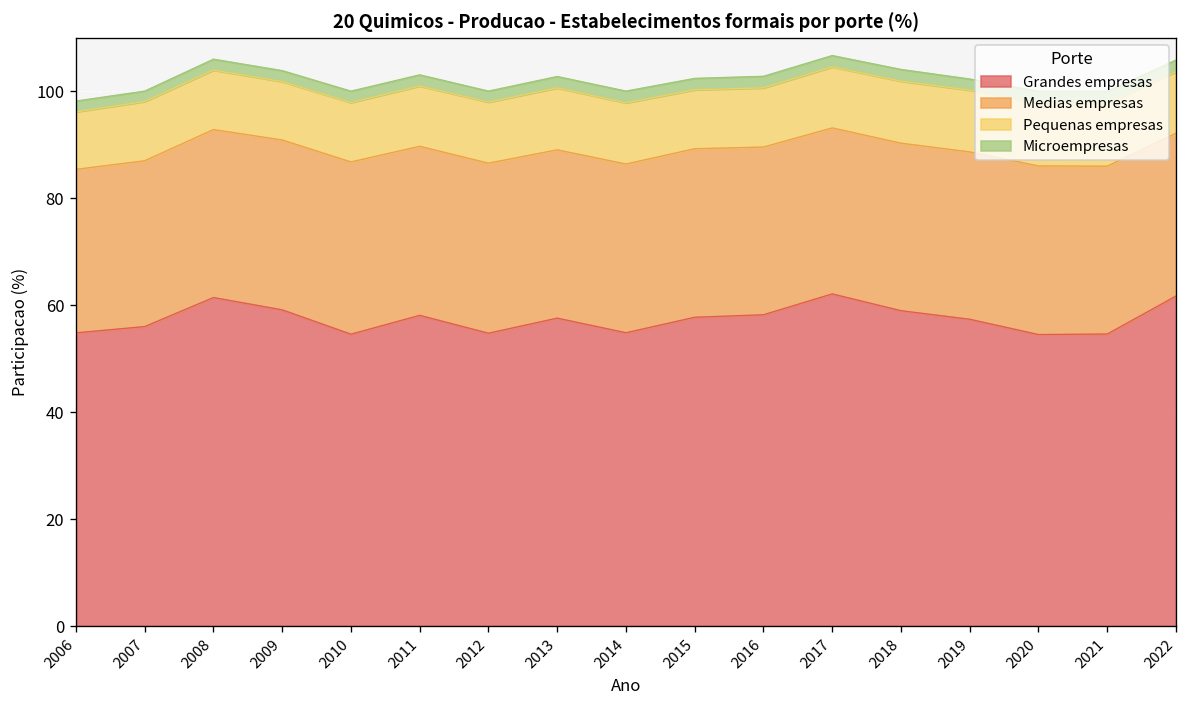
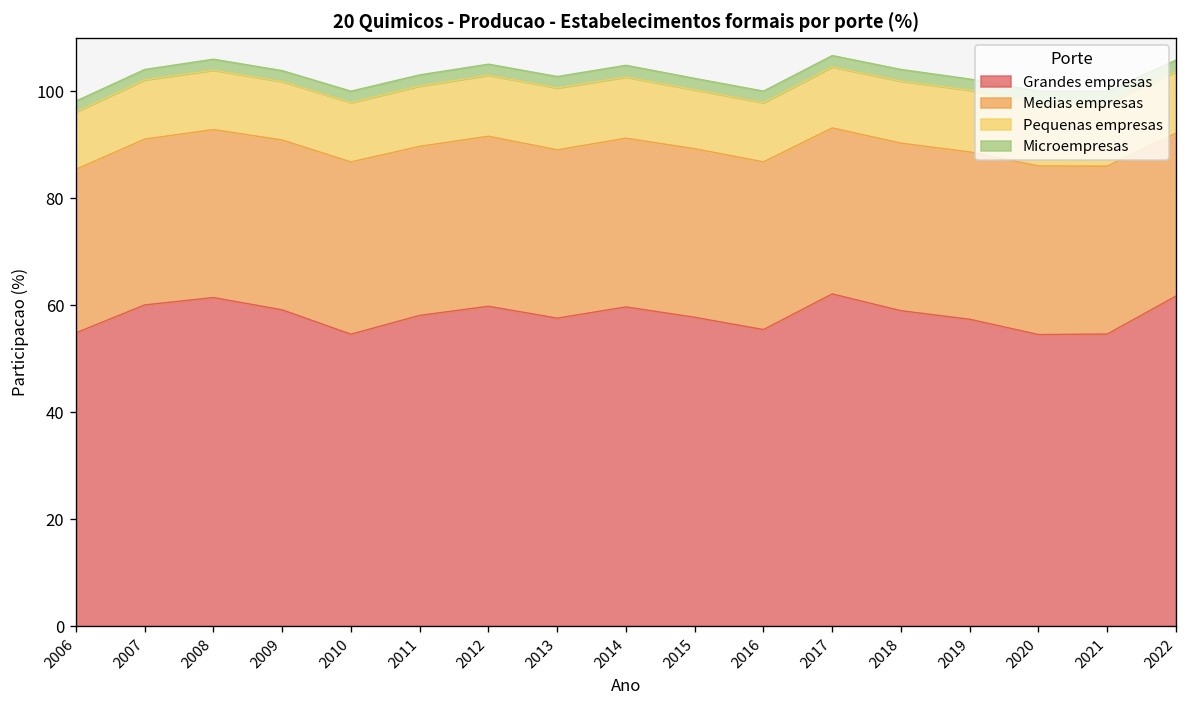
Grandes empresas, 2007: 56 -> 60
Grandes empresas, 2012: 55 -> 60
Grandes empresas, 2014: 55 -> 60
Grandes empresas, 2016: 58 -> 55
